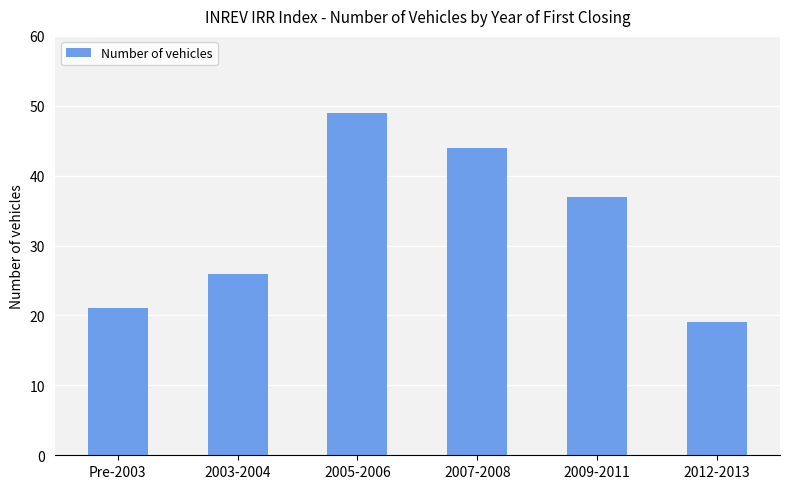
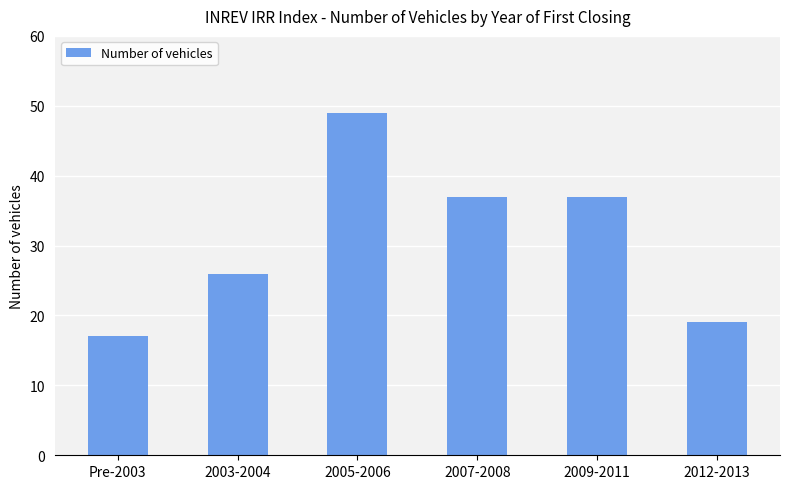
Pre-2003: 21 -> 17
2007-2008: 44 -> 37
